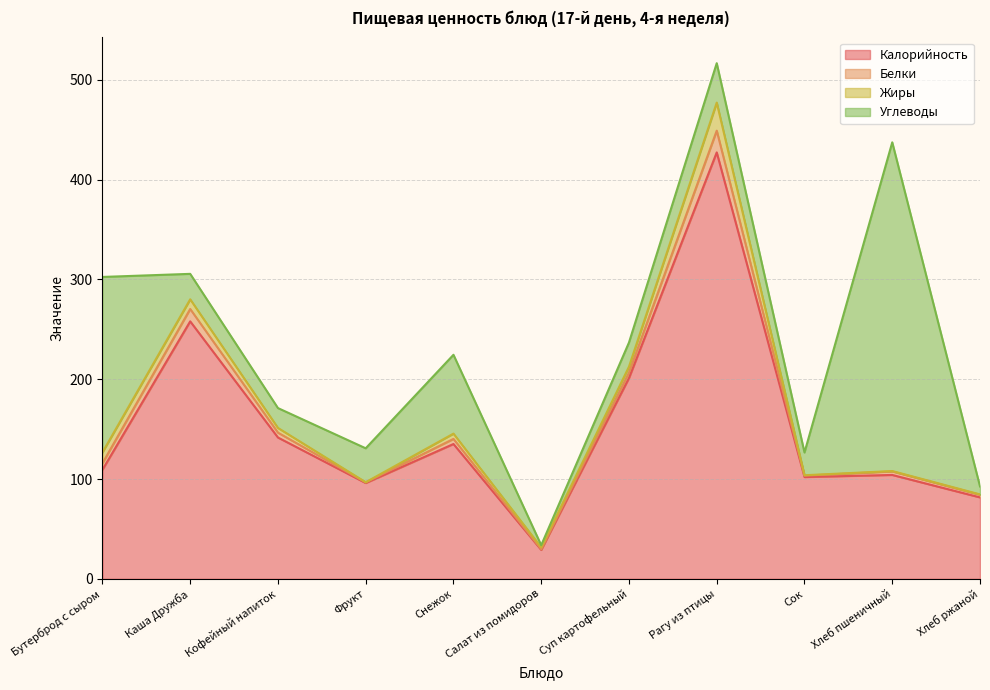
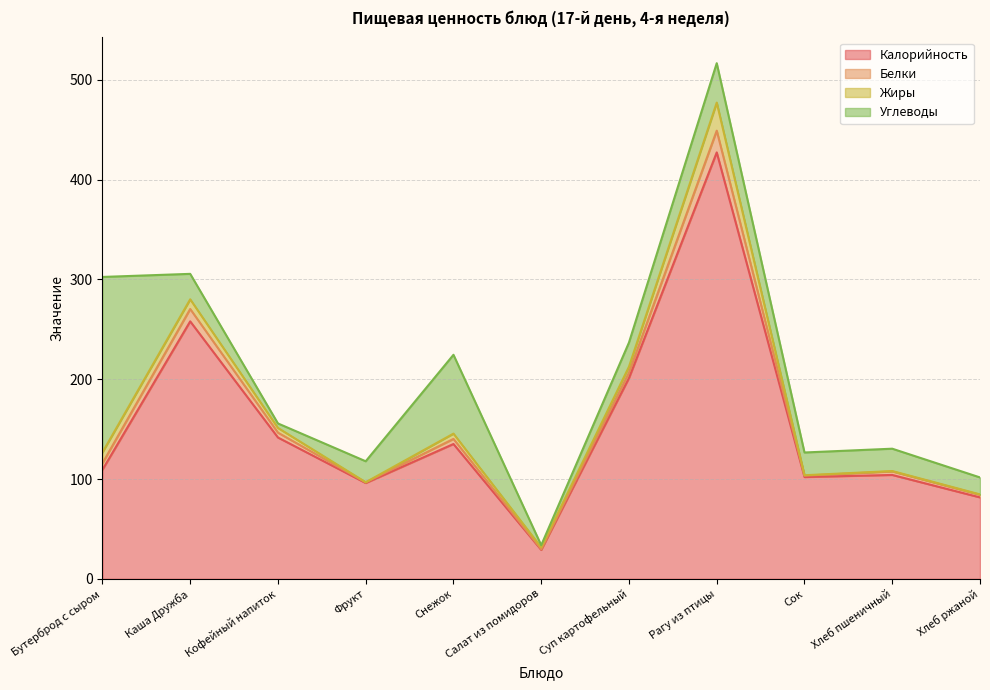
Углеводы, Кофейный напиток: 20 -> 0
Углеводы, Фрукт: 30 -> 20
Углеводы, Хлеб пшеничный: 330 -> 20
Углеводы, Хлеб ржаной: 10 -> 20
